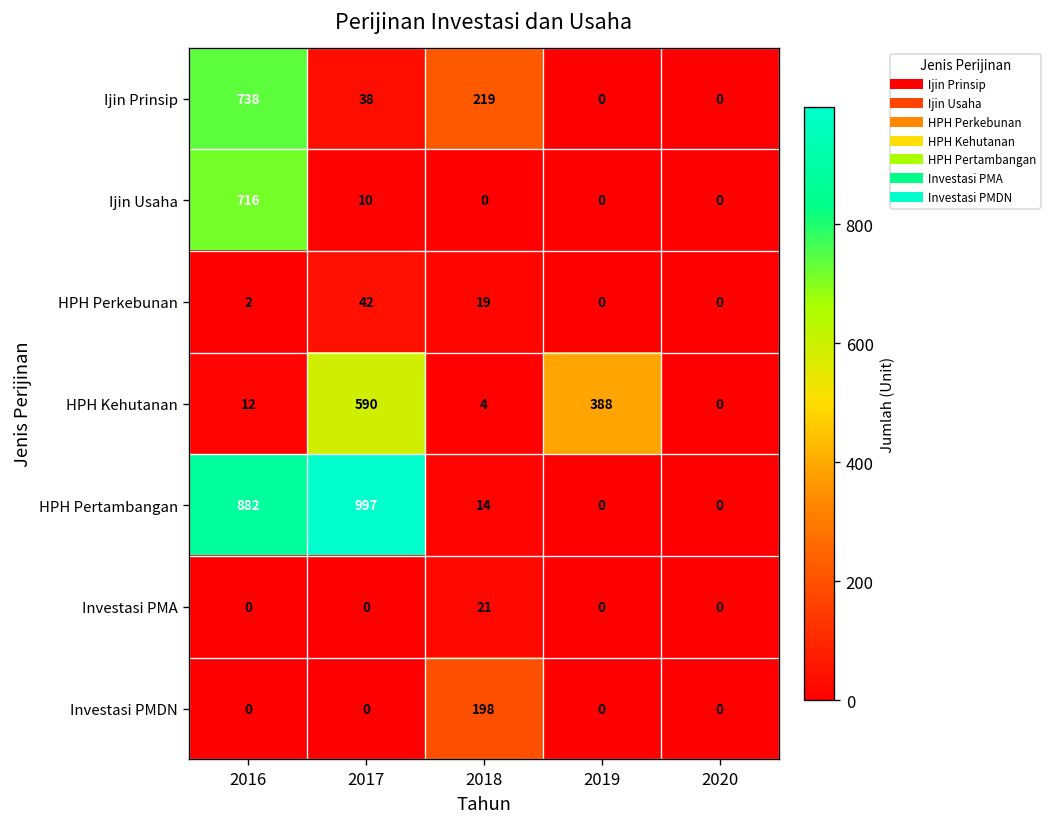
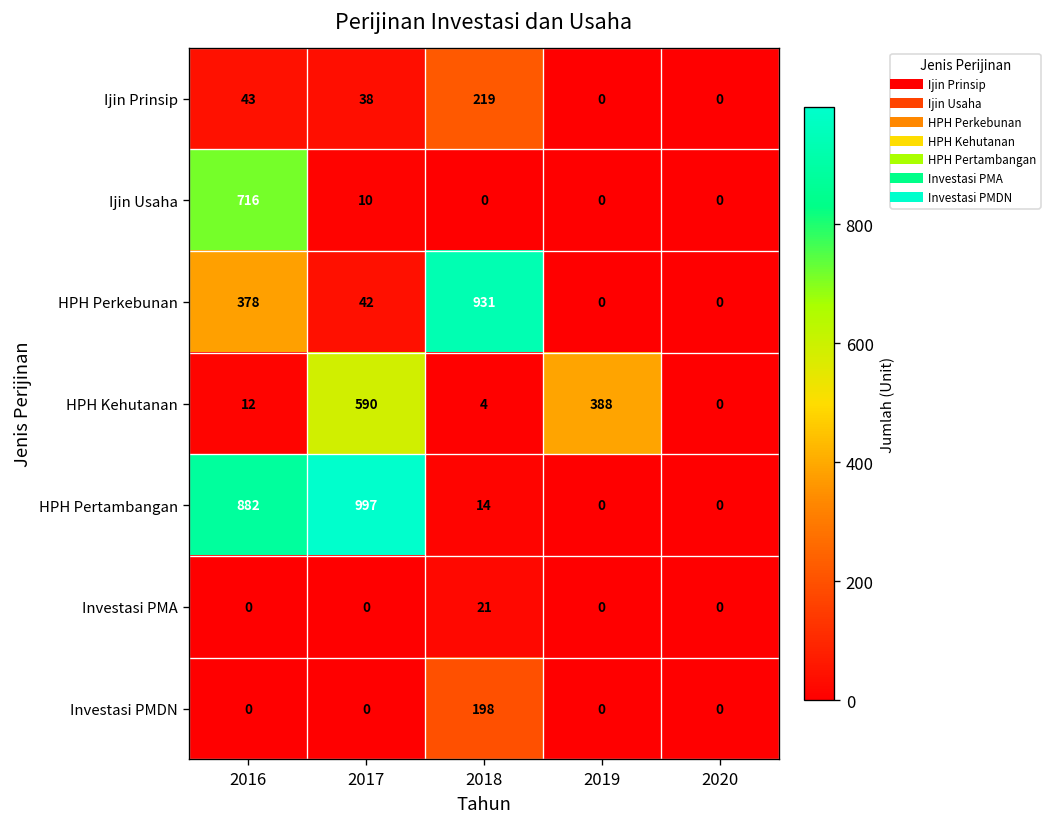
Ijin Prinsip, 2016: 738 -> 43
HPH Perkebunan, 2016: 2 -> 378
HPH Perkebunan, 2018: 19 -> 931
